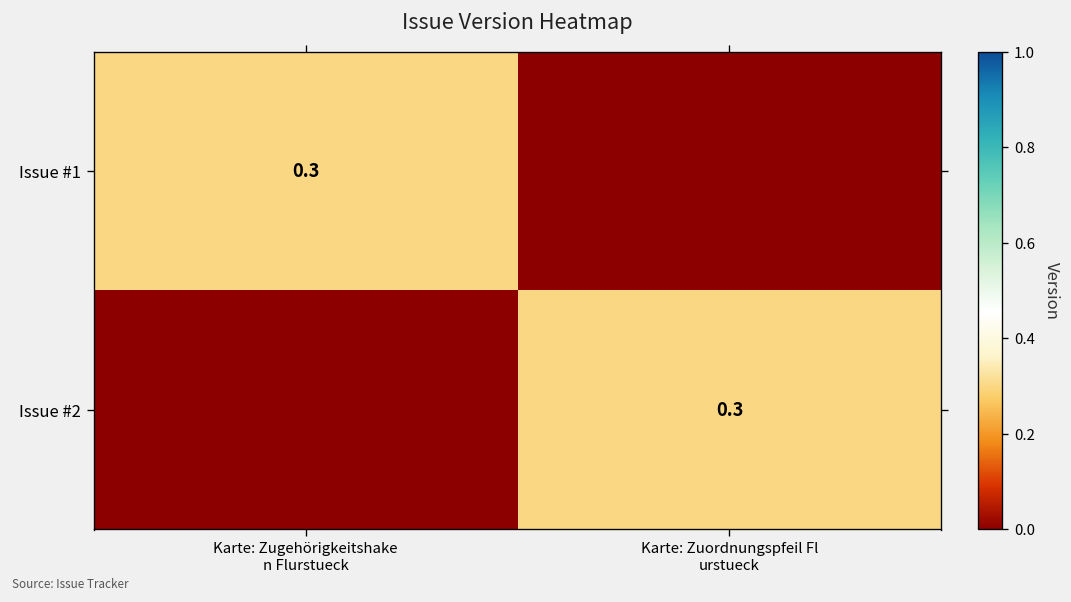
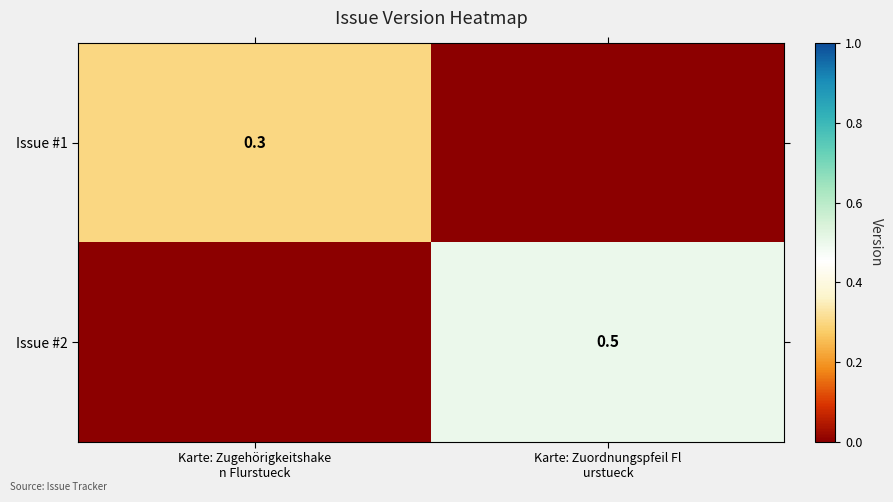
Issue #2, Karte: Zuordnungspfeil Fl urstueck: 0.3 -> 0.5
